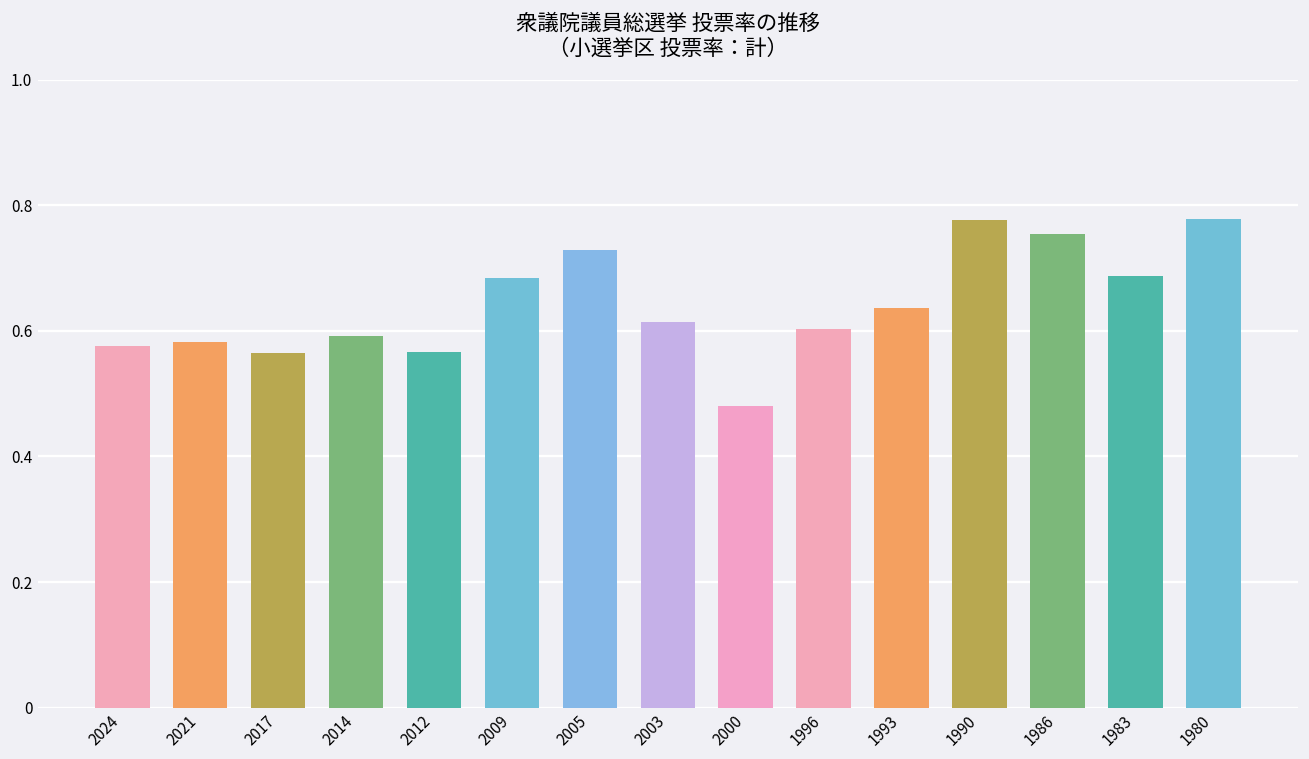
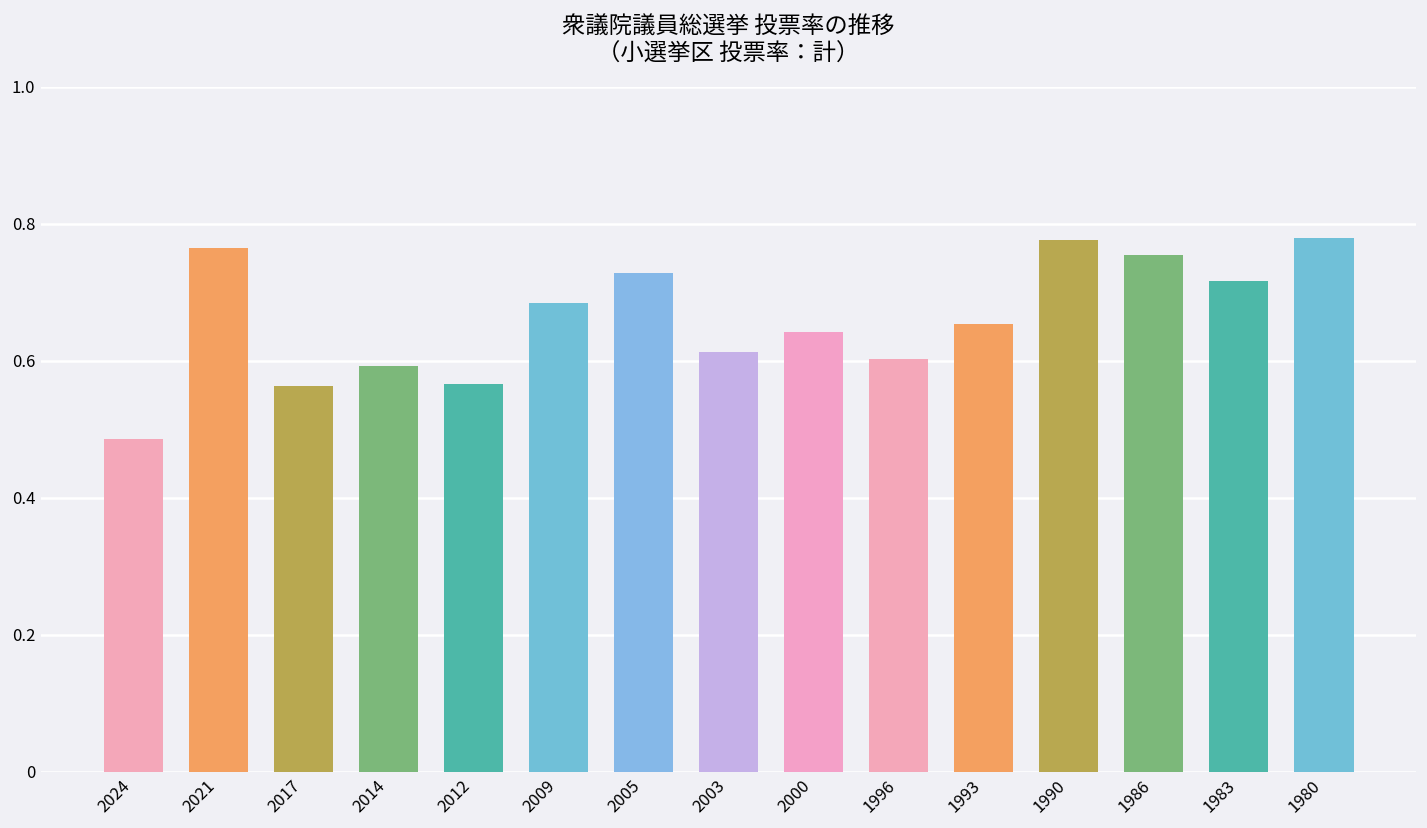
2024: 0.58 -> 0.49
2021: 0.58 -> 0.76
2000: 0.48 -> 0.64
1993: 0.64 -> 0.65
1983: 0.69 -> 0.72
